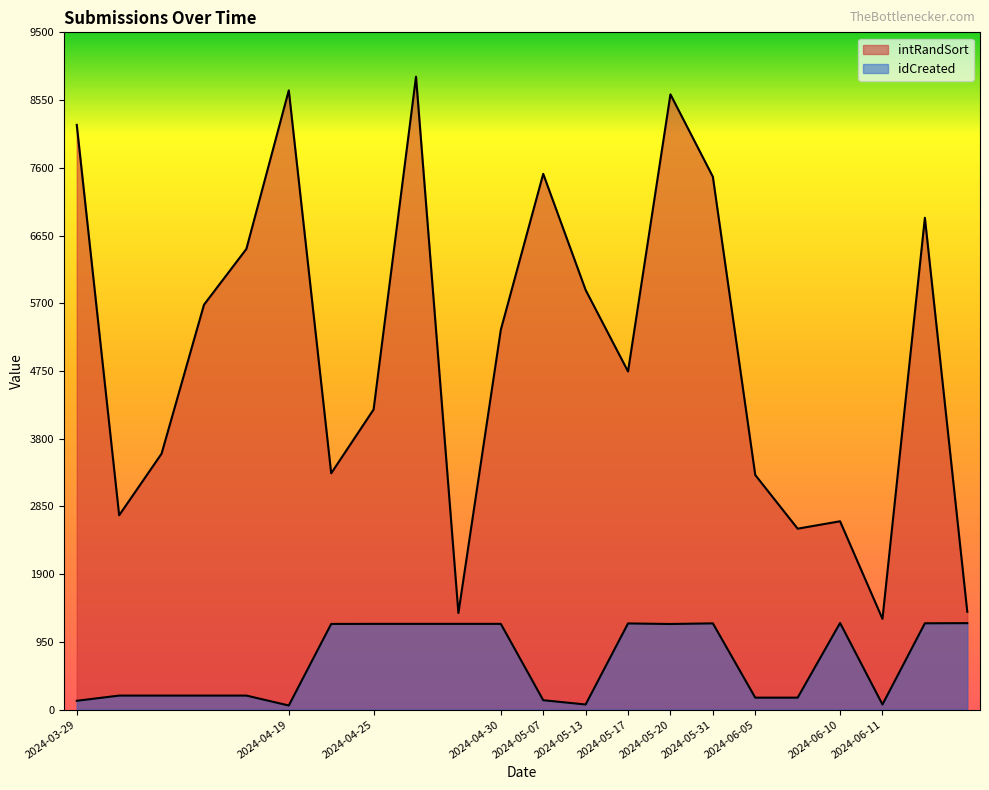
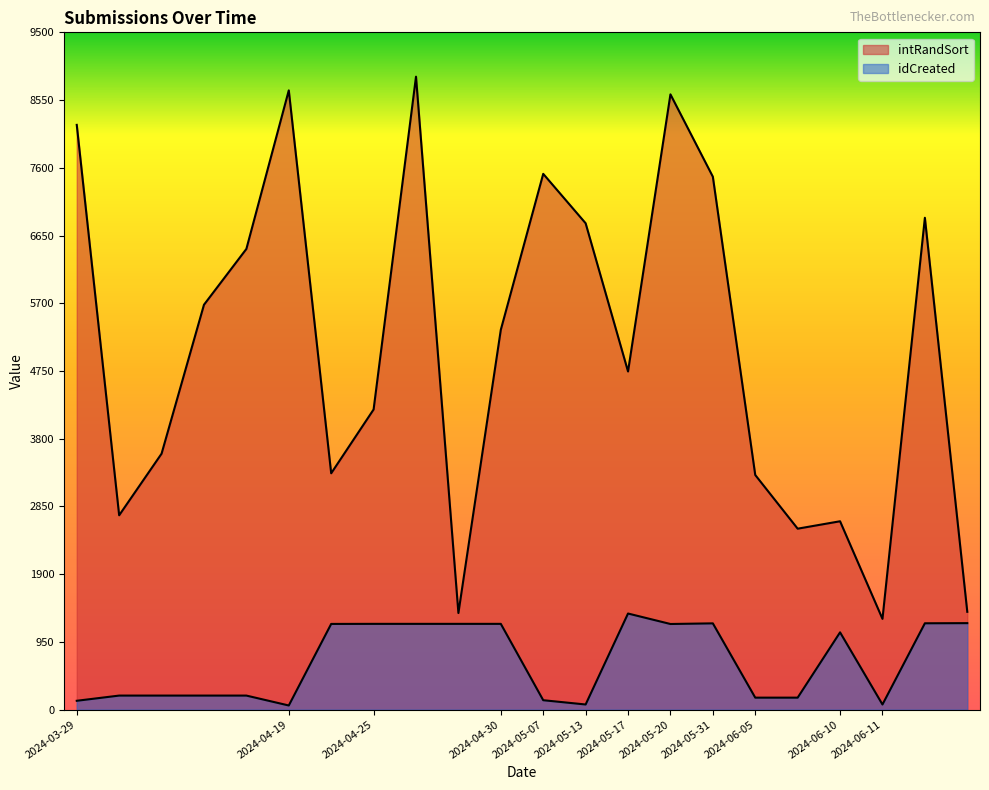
intRandSort, 2024-05-13: 5900 -> 6800
idCreated, 2024-05-17: 1200 -> 1300
idCreated, 2024-06-10: 1200 -> 1100
